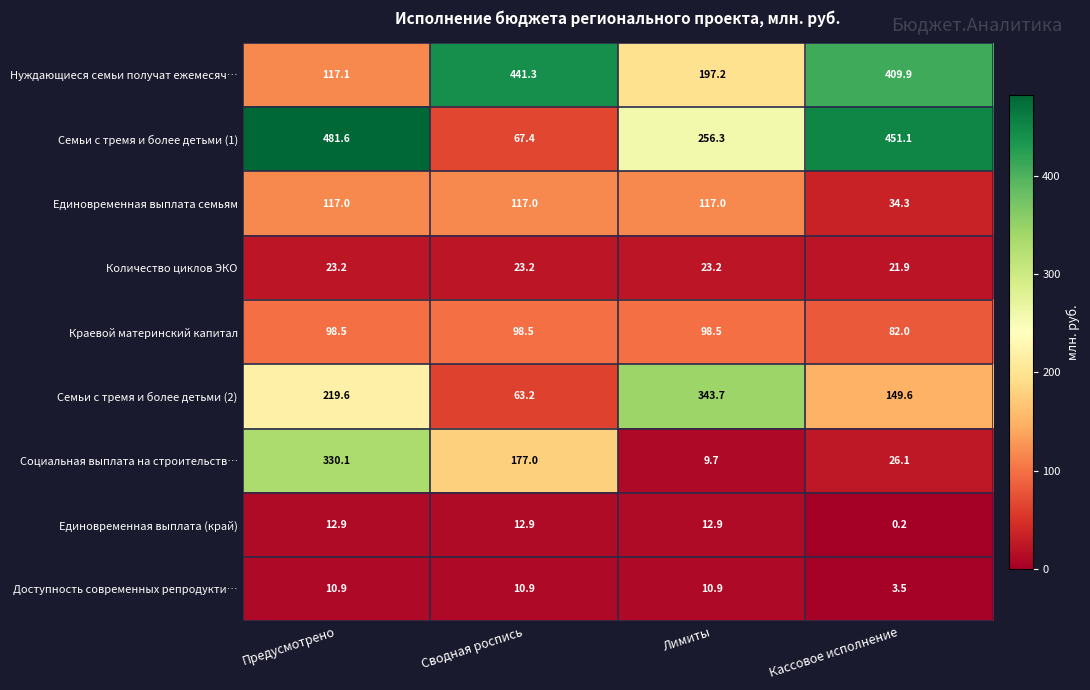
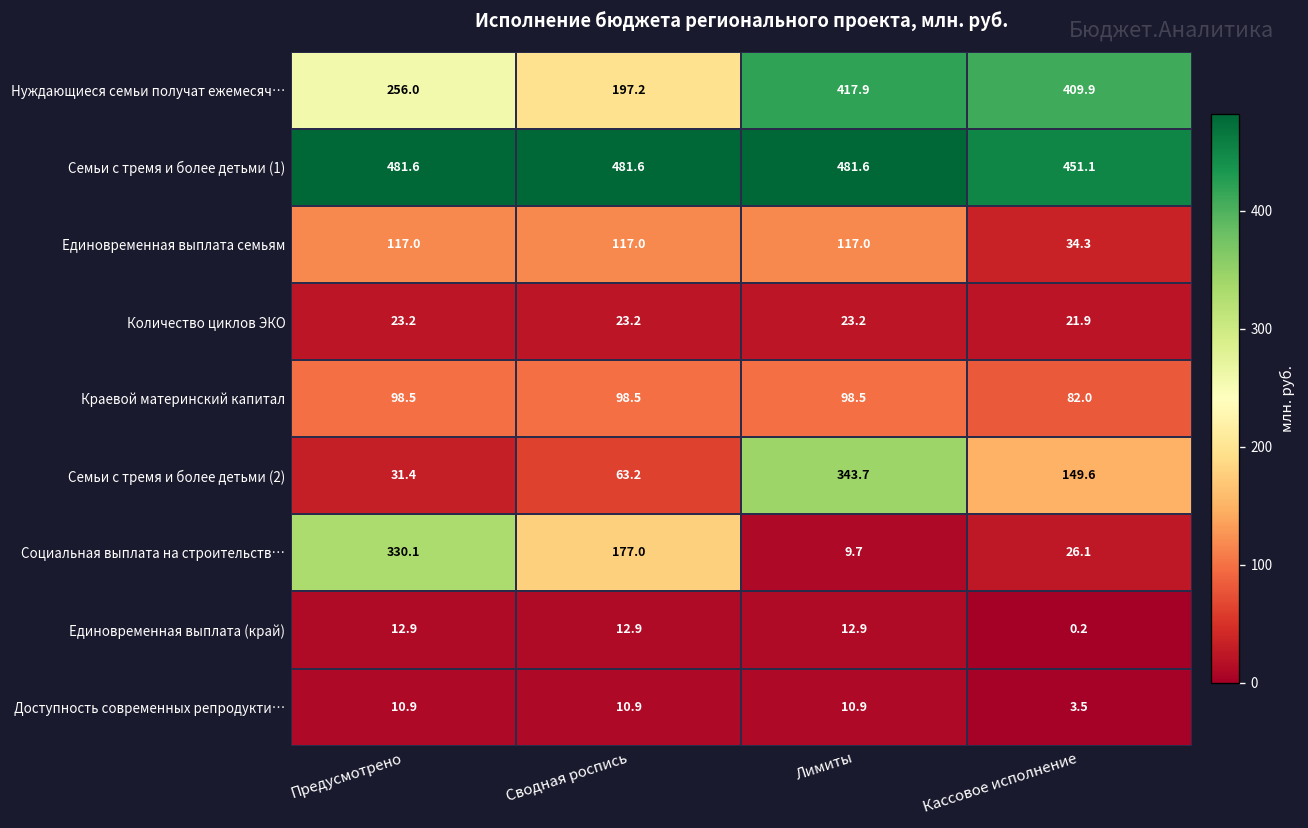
Нуждающиеся семьи получат ежемесяч…, Предусмотрено: 117.1 -> 256.0
Нуждающиеся семьи получат ежемесяч…, Сводная роспись: 441.3 -> 197.2
Нуждающиеся семьи получат ежемесяч…, Лимиты: 197.2 -> 417.9
Семьи с тремя и более детьми (1), Сводная роспись: 67.4 -> 481.6
Семьи с тремя и более детьми (1), Лимиты: 256.3 -> 481.6
Семьи с тремя и более детьми (2), Предусмотрено: 219.6 -> 31.4
